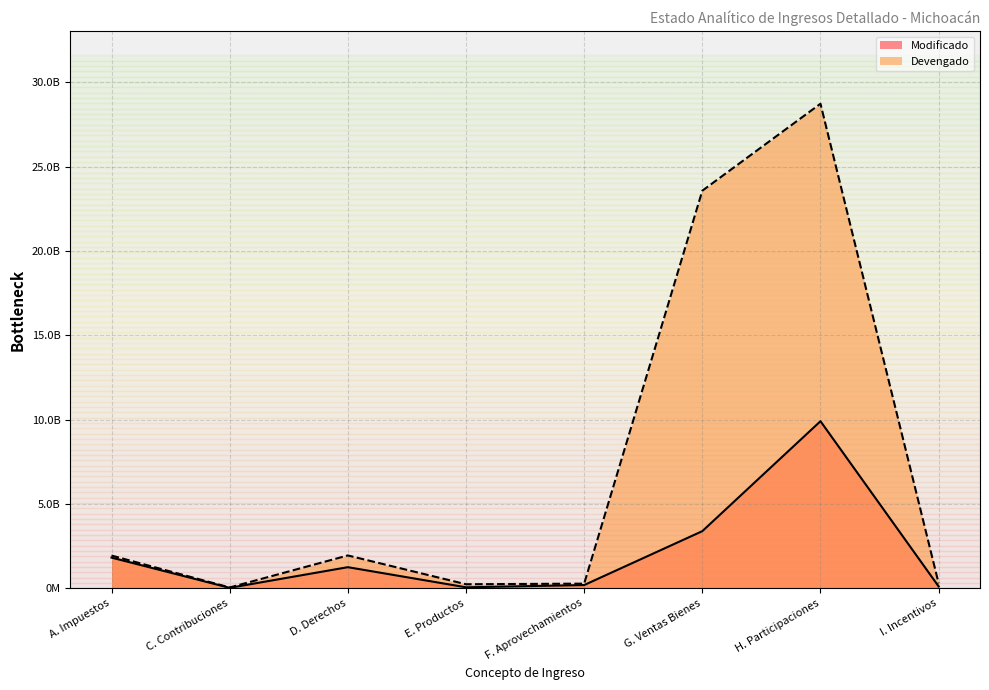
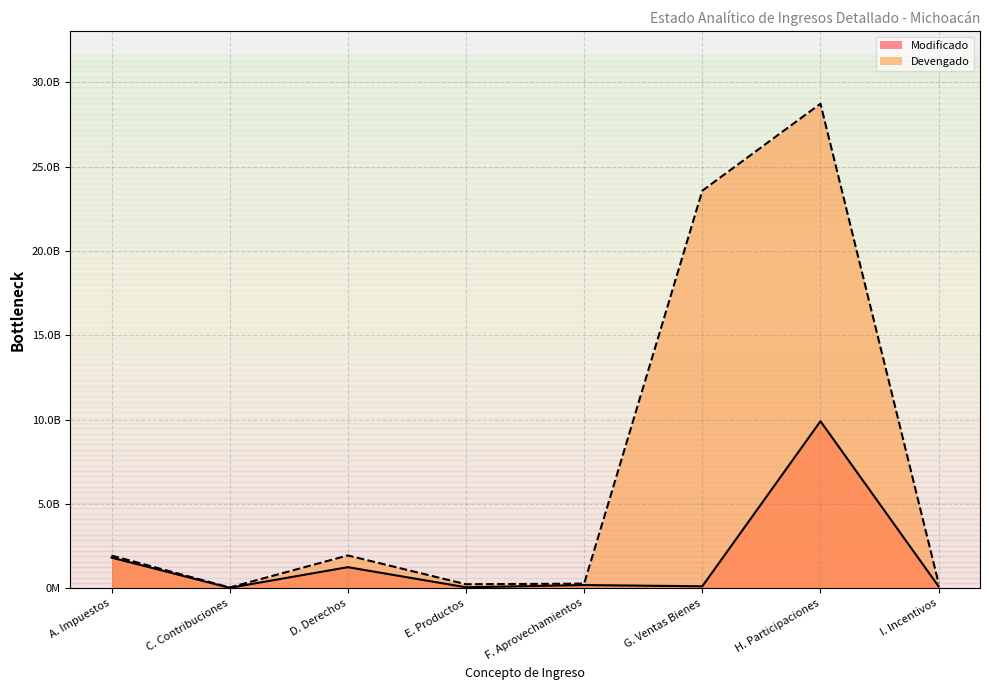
Modificado, G. Ventas Bienes: 3400000000 -> 100000000
